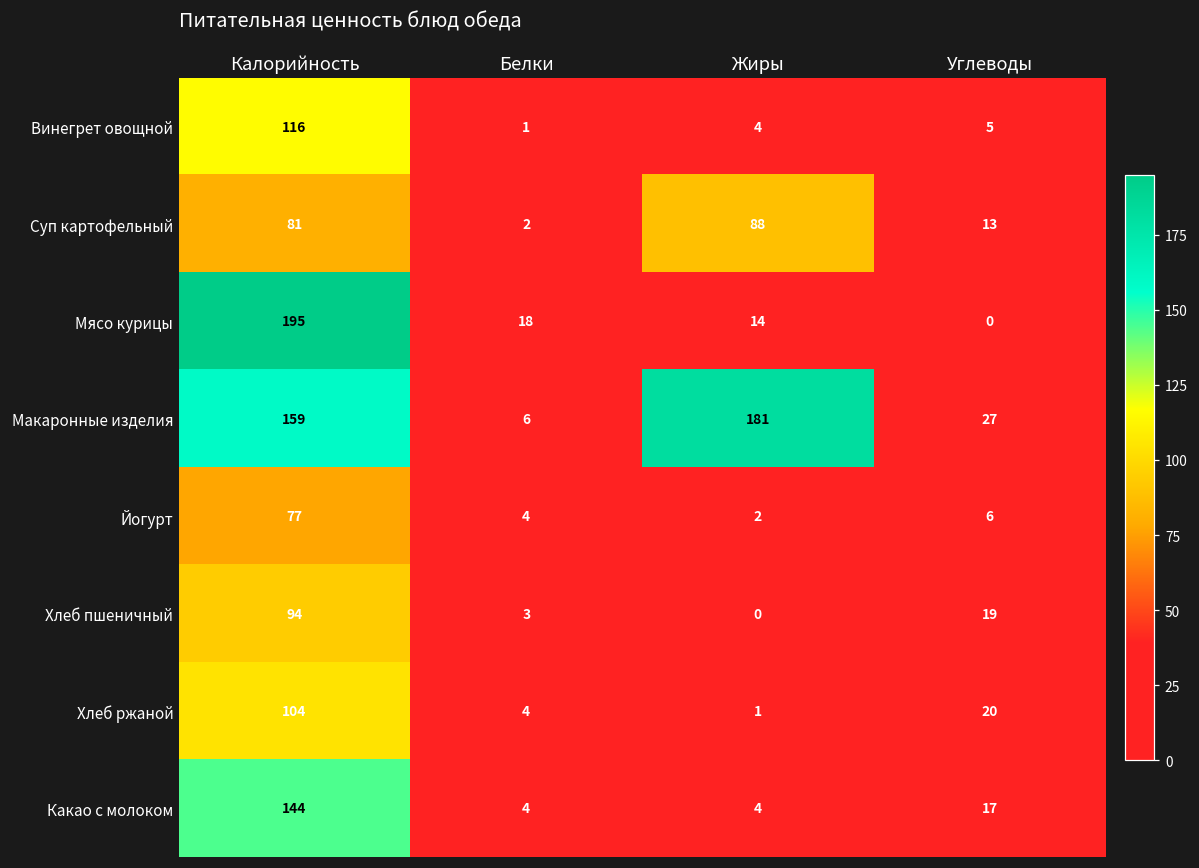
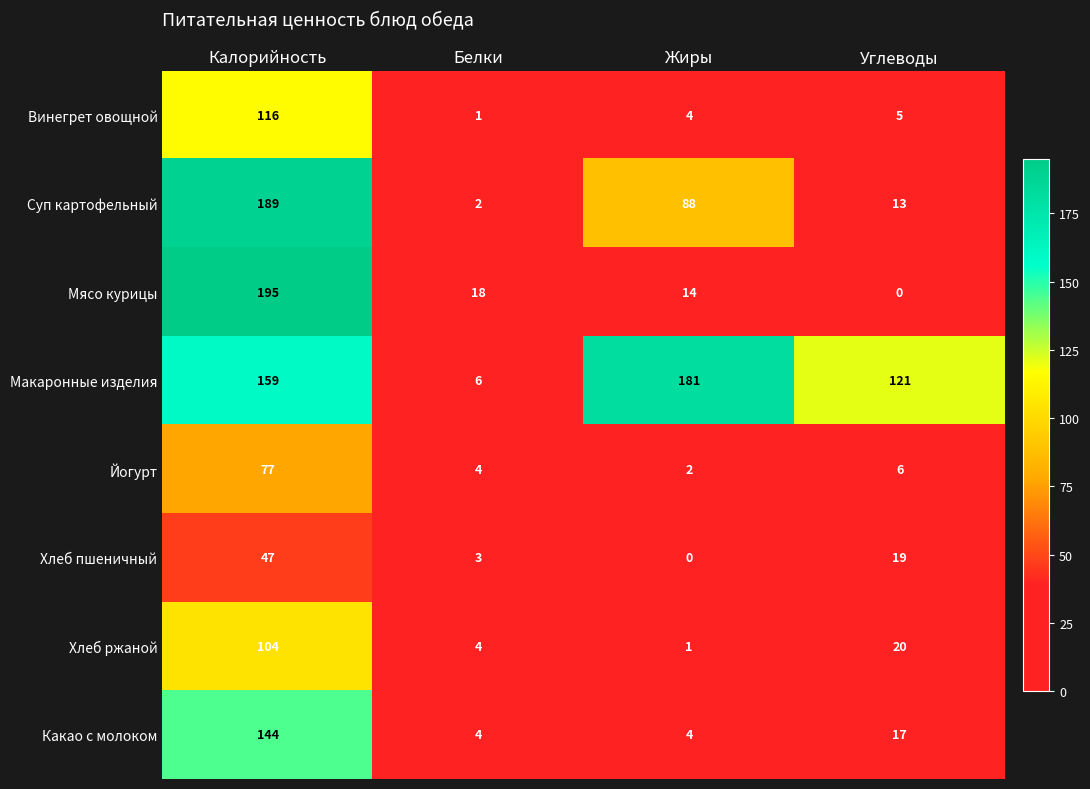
Суп картофельный, Калорийность: 81 -> 189
Макаронные изделия, Углеводы: 27 -> 121
Хлеб пшеничный, Калорийность: 94 -> 47
